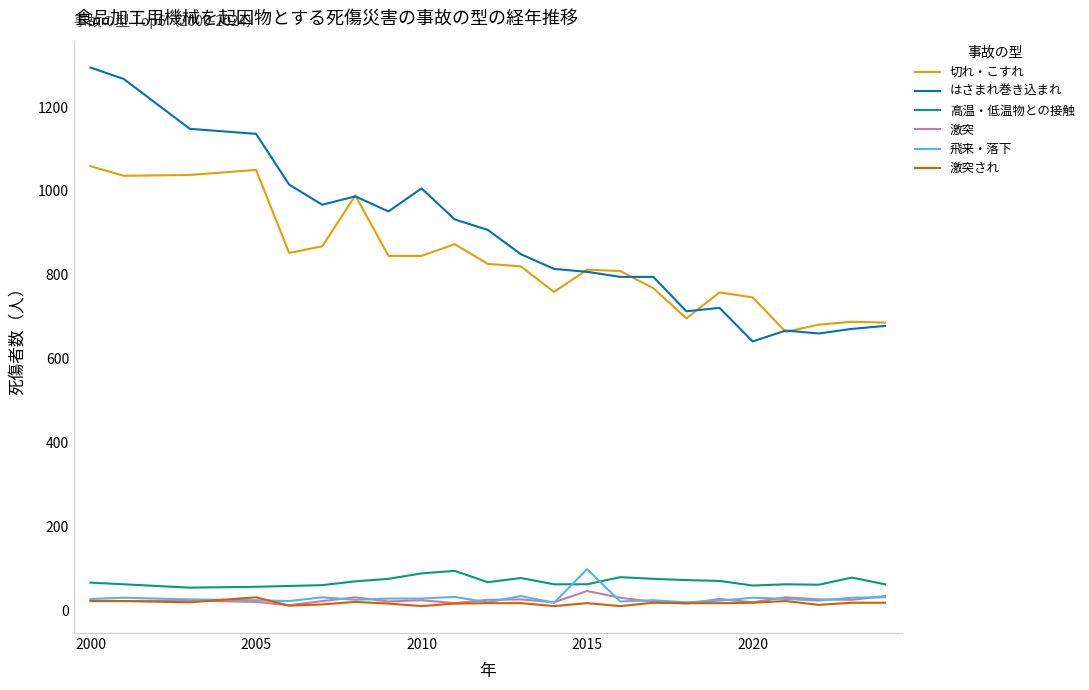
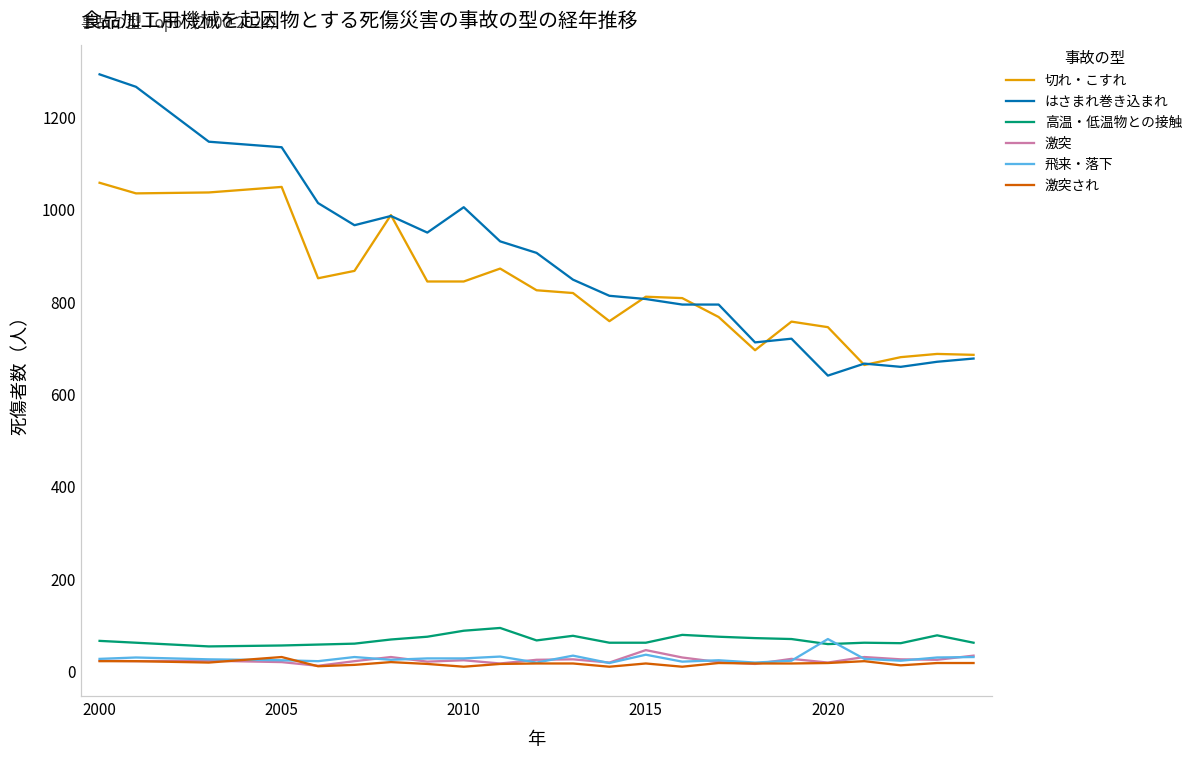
飛来・落下, 2015: 100 -> 40
飛来・落下, 2020: 30 -> 70
